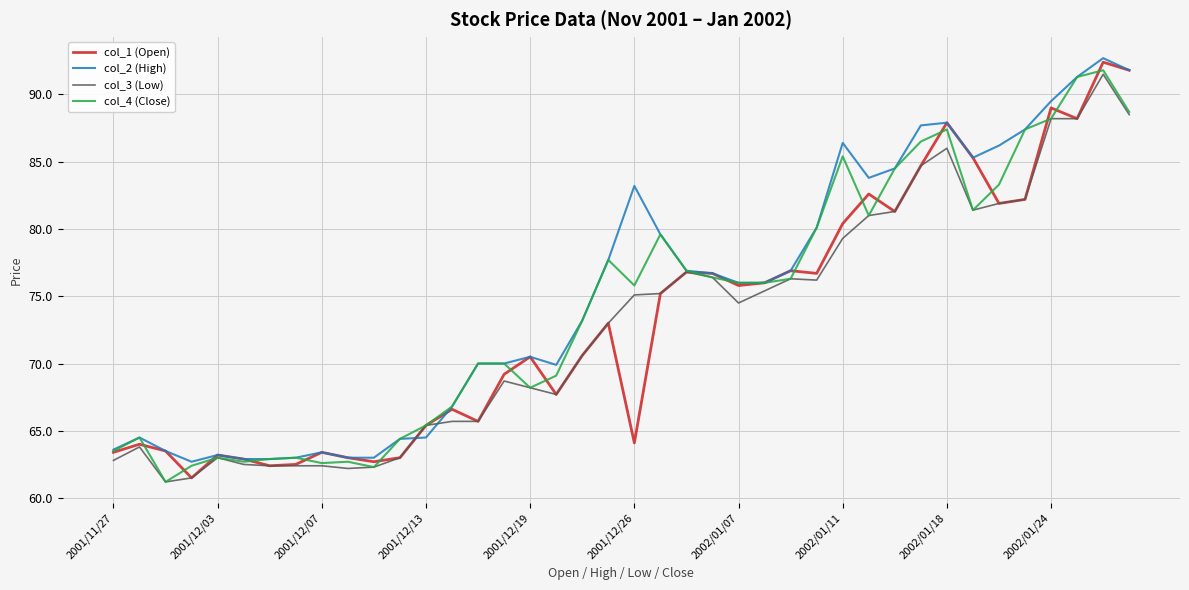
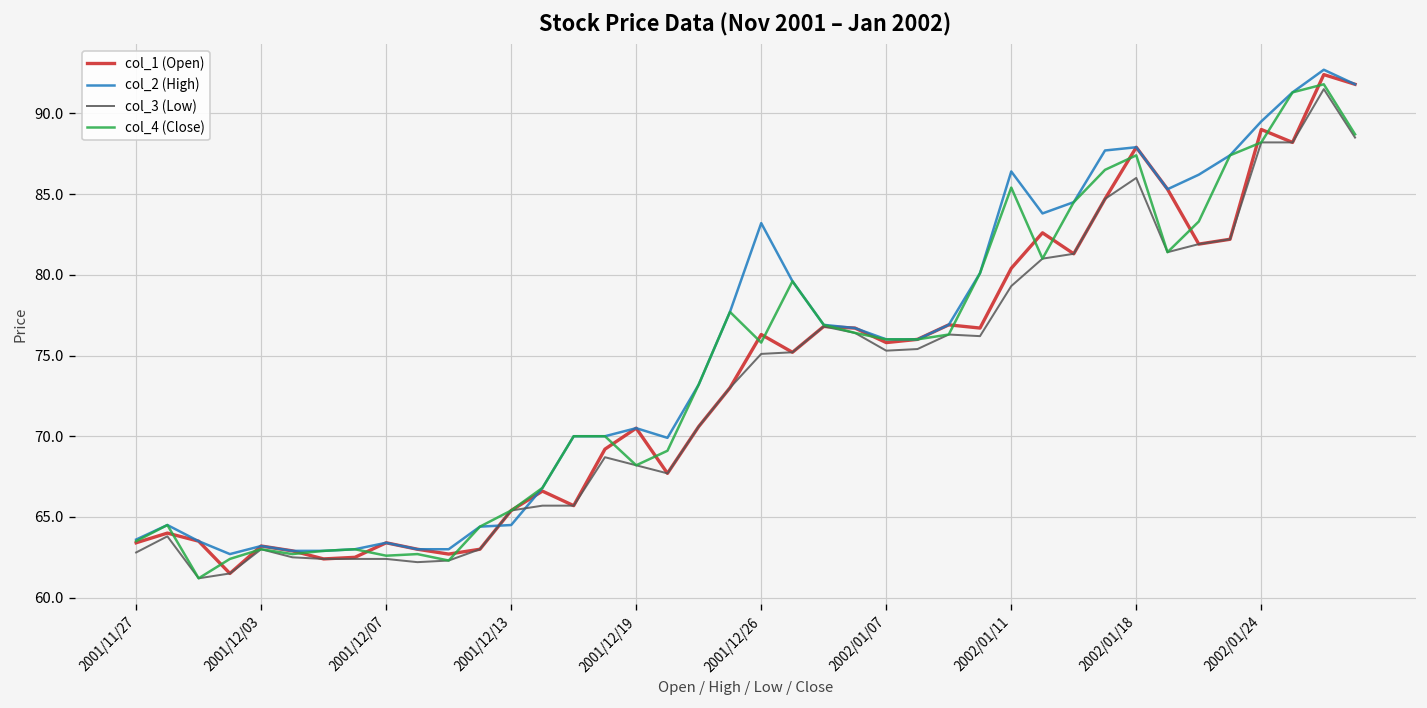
col_1 (Open), 2001/12/26: 64.1 -> 76.3
col_3 (Low), 2002/01/07: 74.5 -> 75.3
